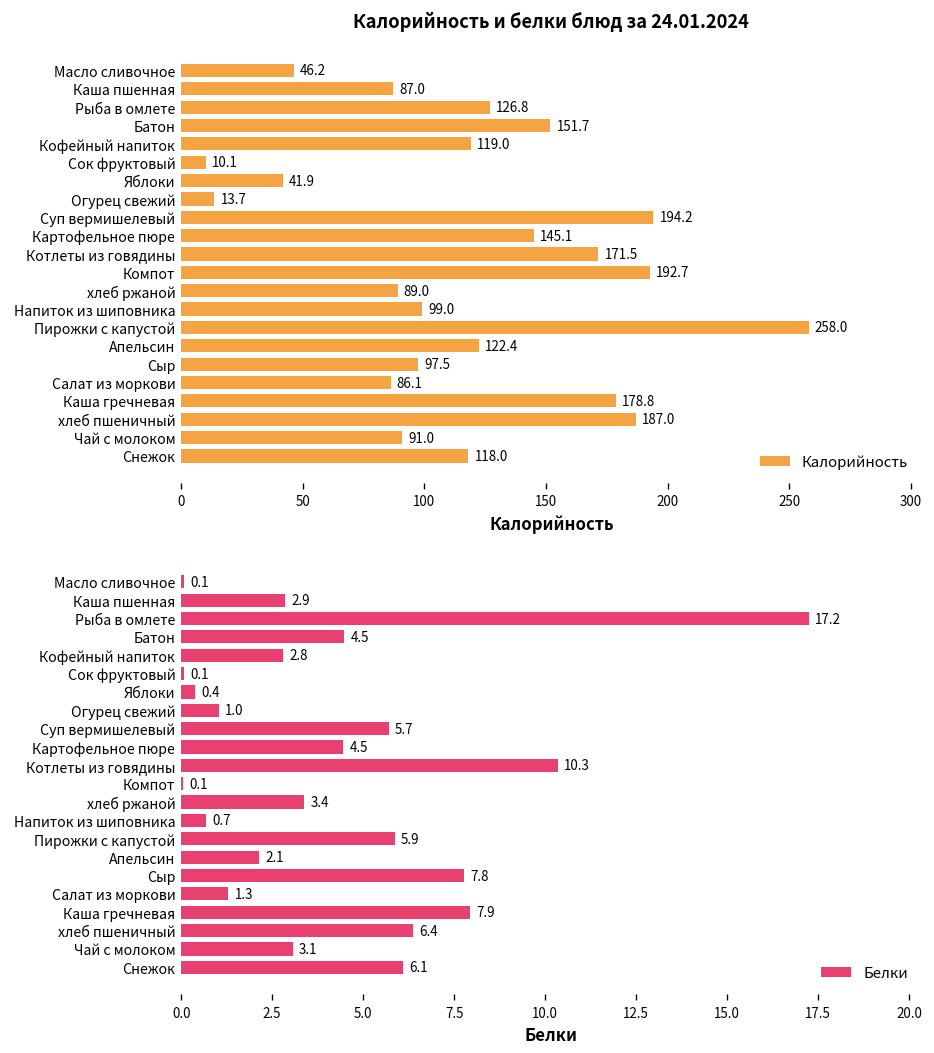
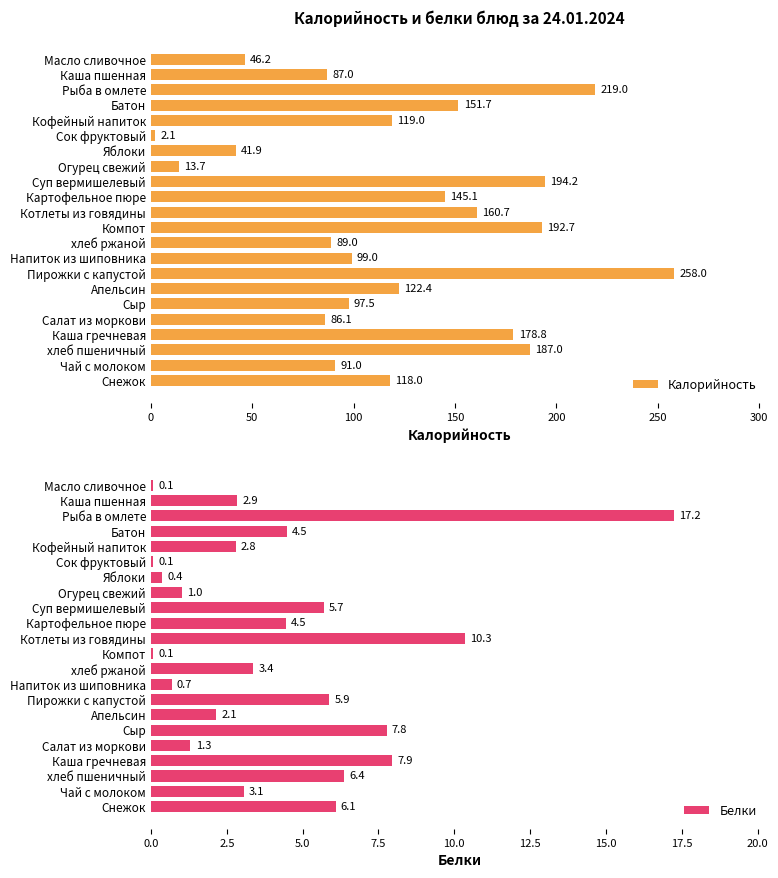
Калорийность и белки блюд за 24.01.2024, Рыба в омлете: 126.8 -> 219.0
Калорийность и белки блюд за 24.01.2024, Сок фруктовый: 10.1 -> 2.1
Калорийность и белки блюд за 24.01.2024, Котлеты из говядины: 171.5 -> 160.7
